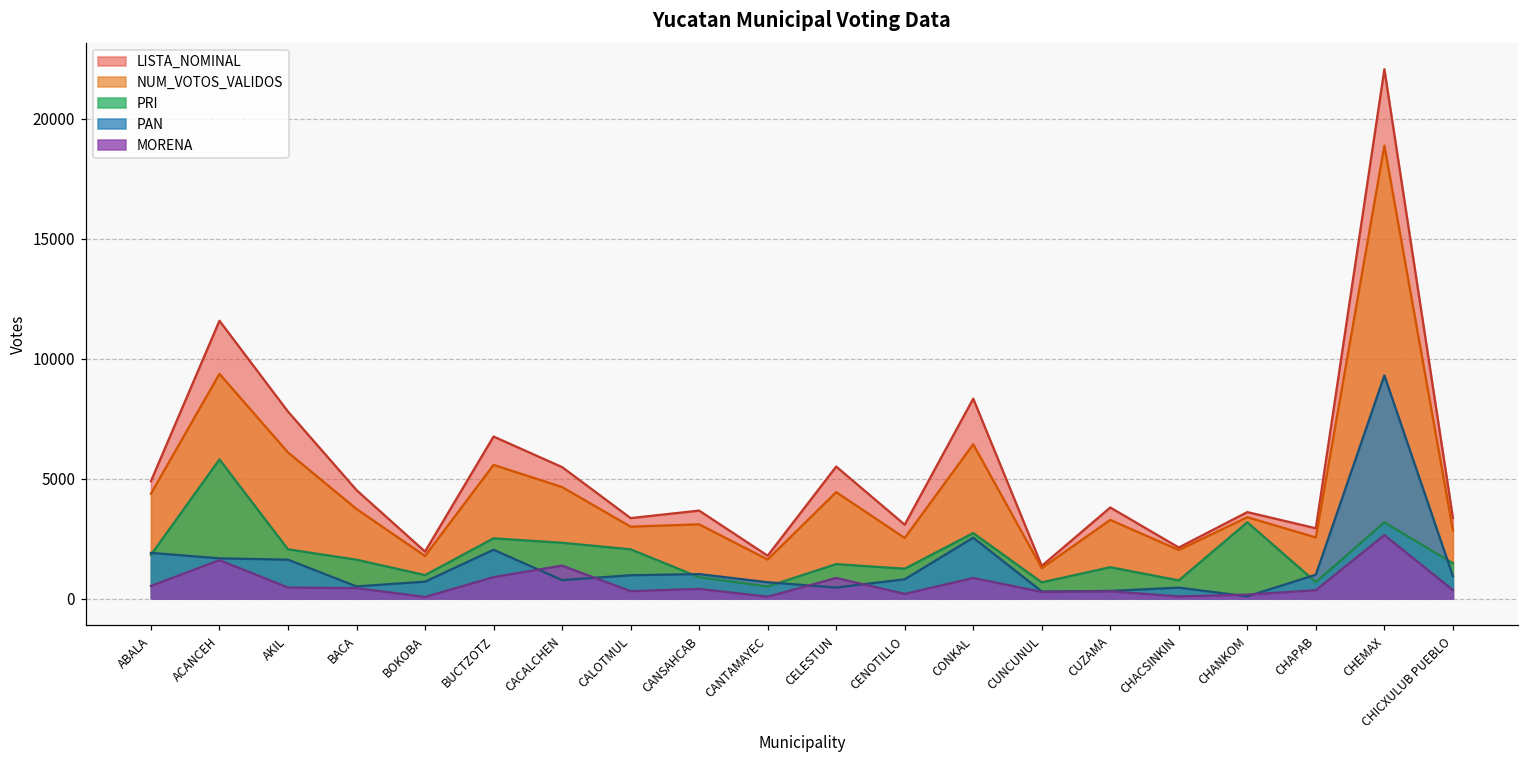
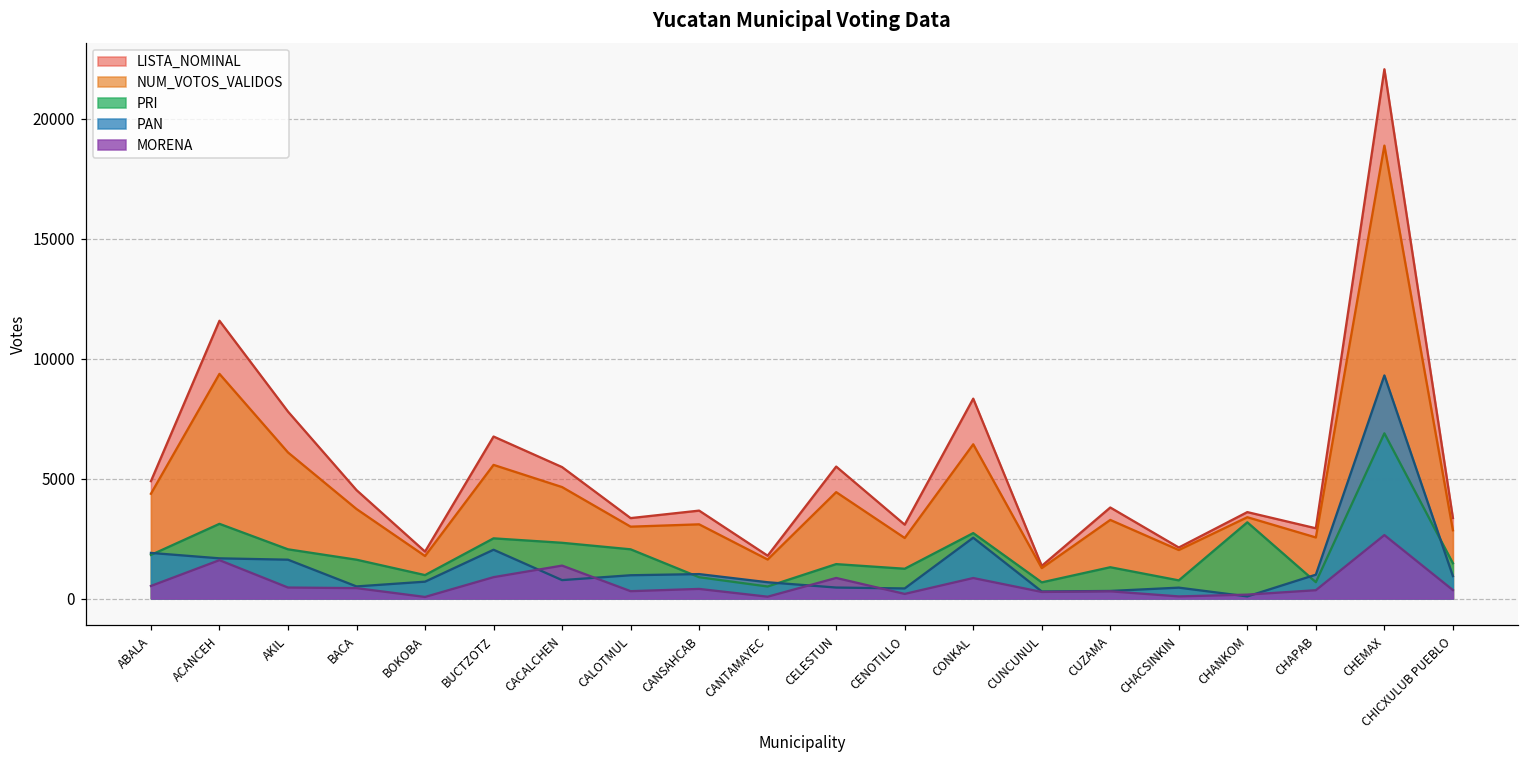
PRI, ACANCEH: 5800 -> 3100
PAN, CENOTILLO: 800 -> 400
PRI, CHEMAX: 3200 -> 6900
